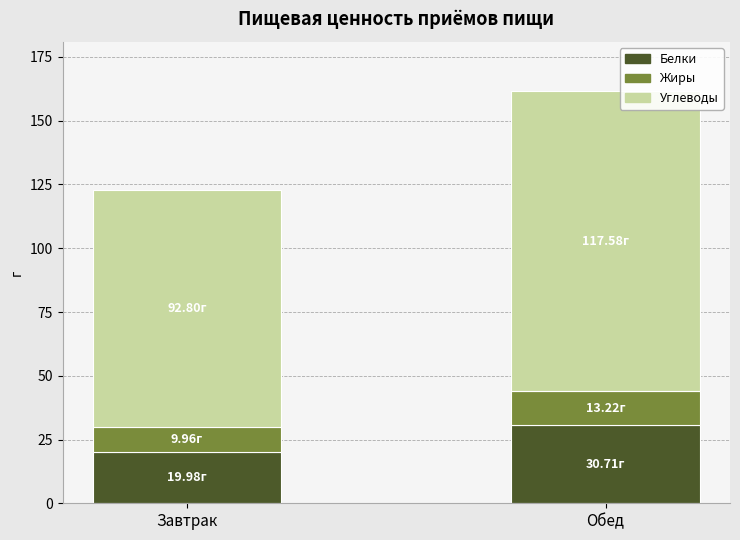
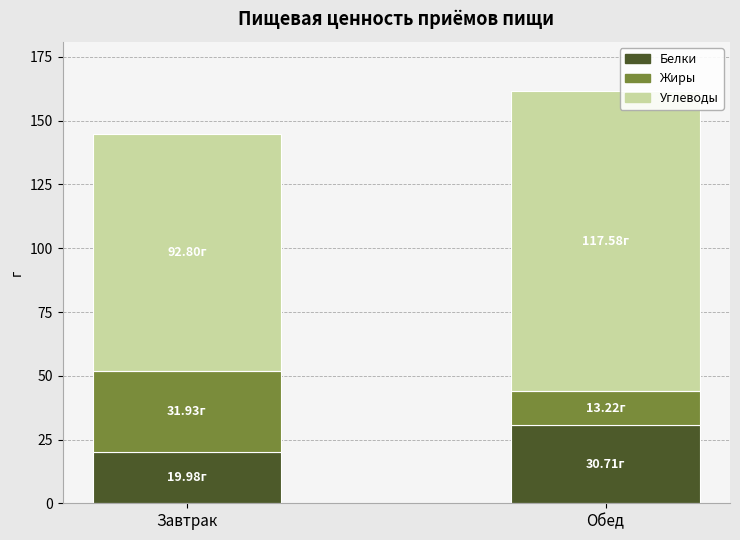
Жиры, Завтрак: 9.96г -> 31.93г
